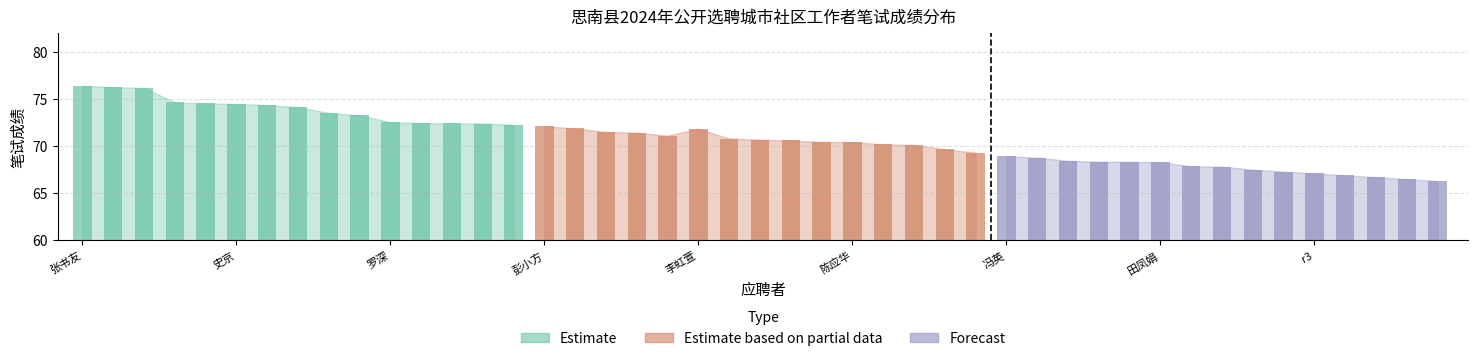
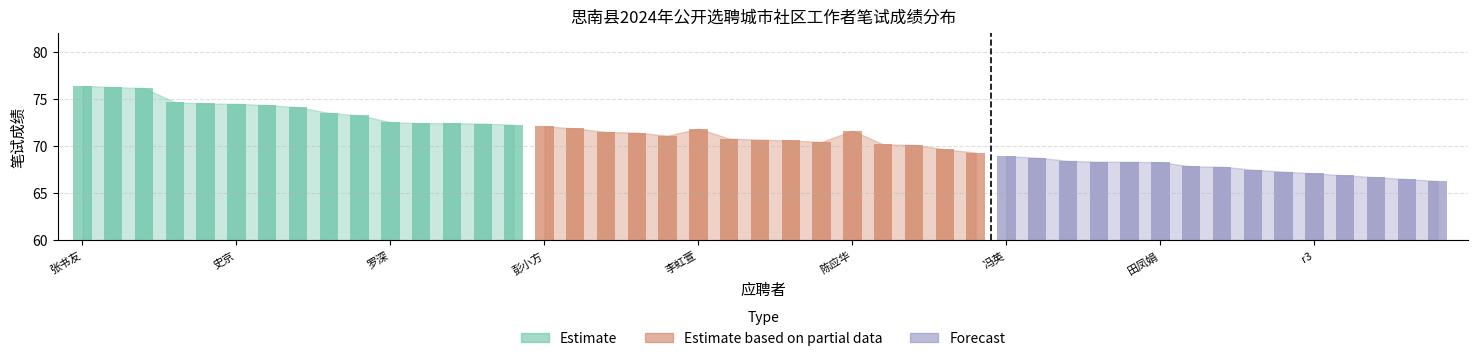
Estimate based on partial data, 陈应华: 70 -> 72
